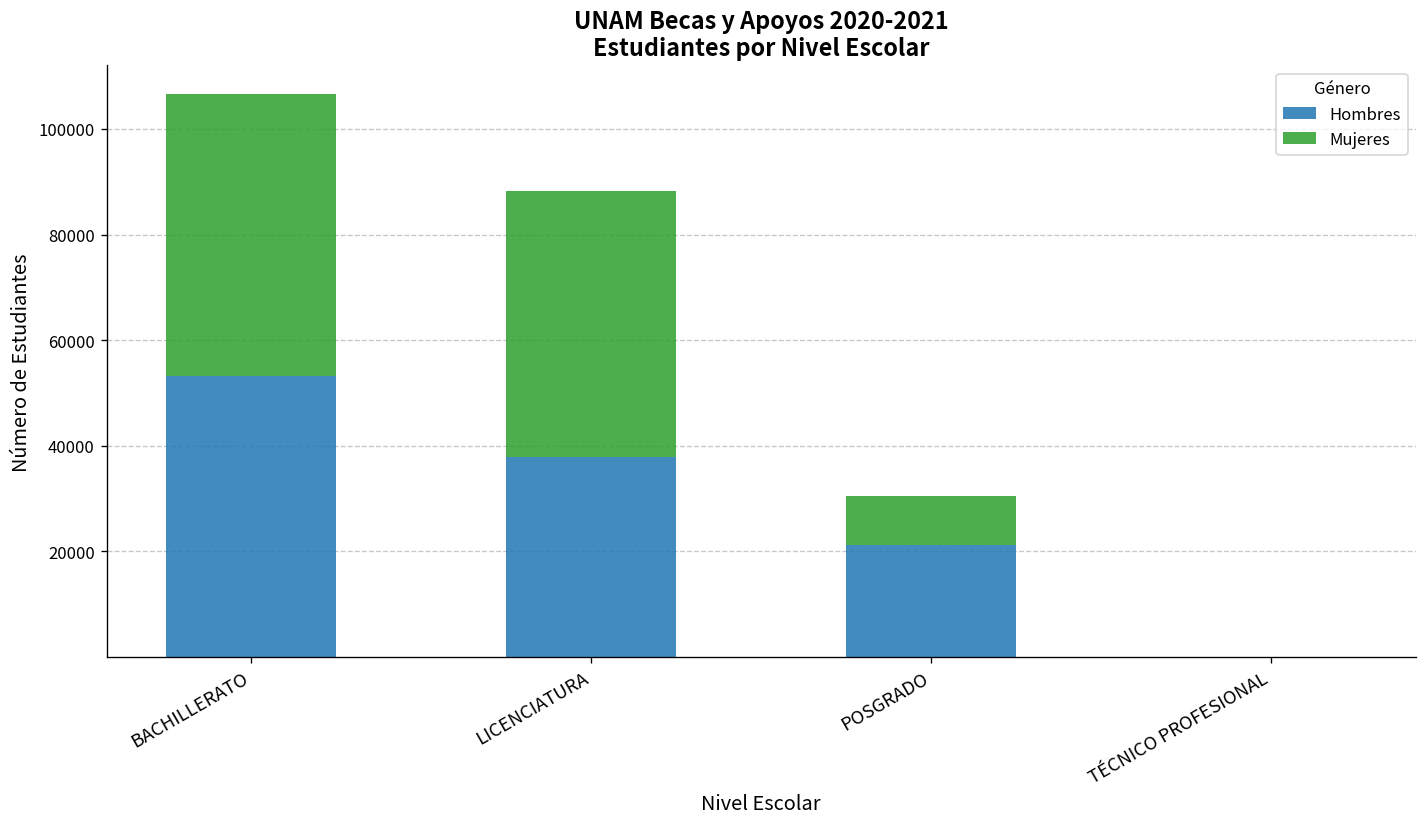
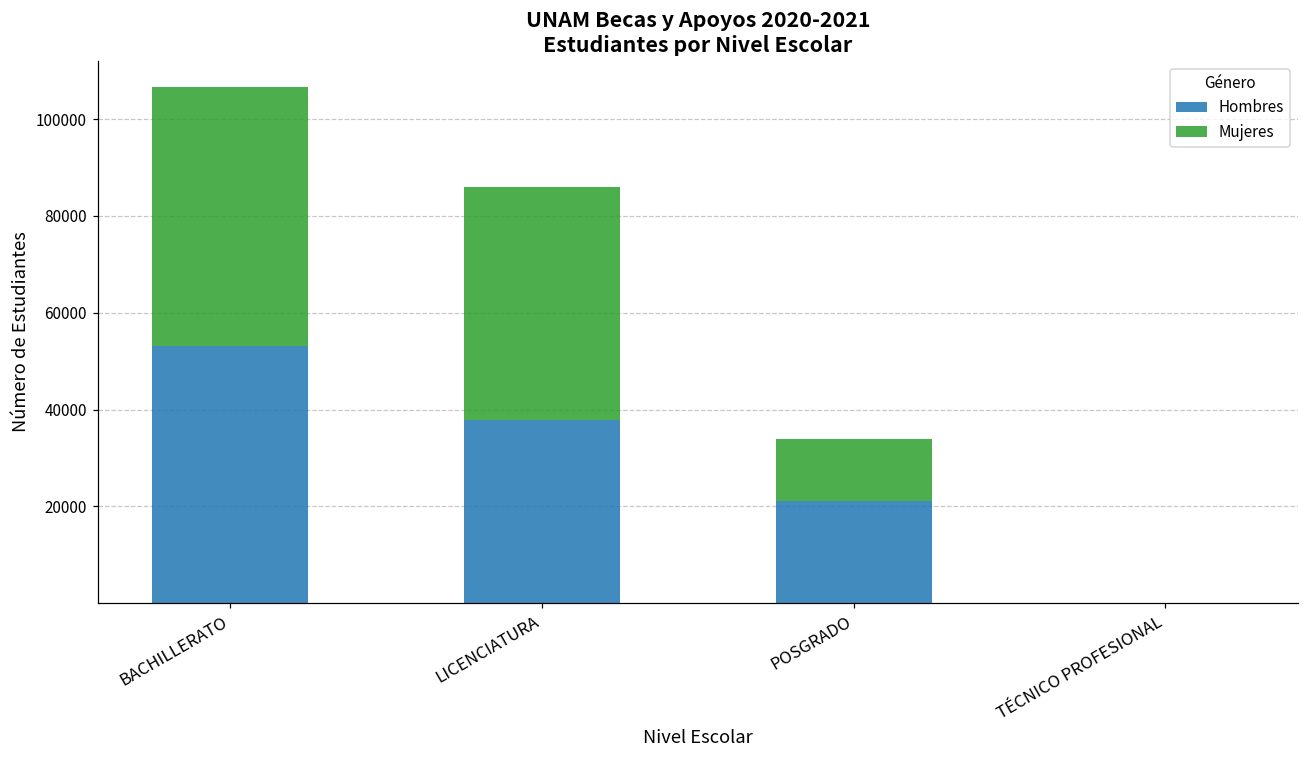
Mujeres, LICENCIATURA: 50000 -> 48000
Mujeres, POSGRADO: 9000 -> 13000
